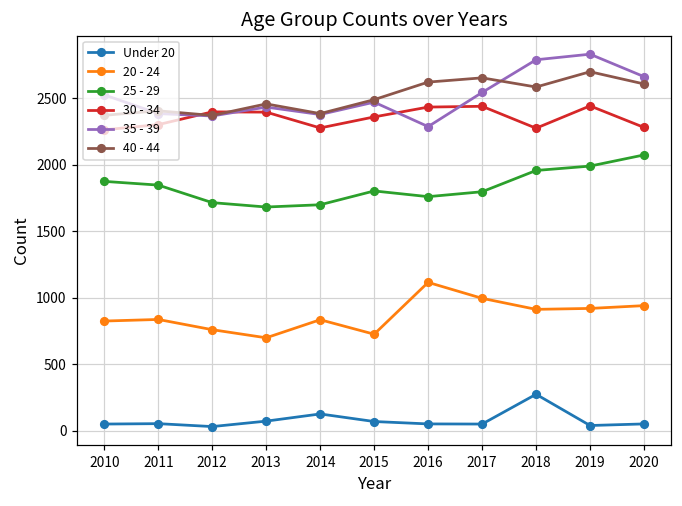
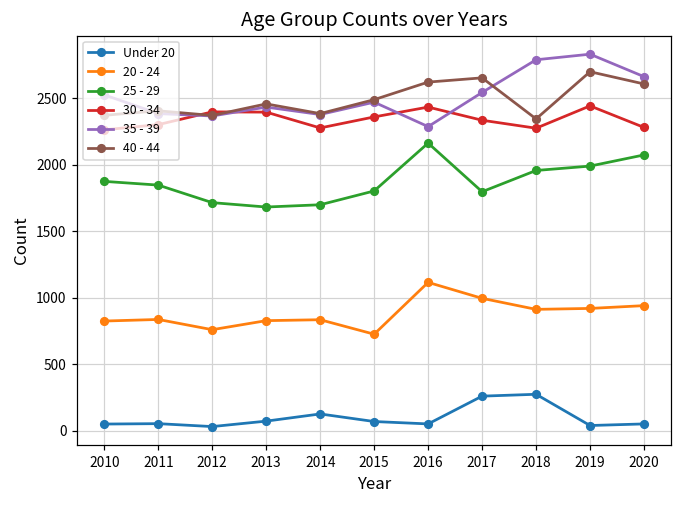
20 - 24, 2013: 700 -> 830
25 - 29, 2016: 1760 -> 2160
Under 20, 2017: 50 -> 260
30 - 34, 2017: 2440 -> 2340
40 - 44, 2018: 2590 -> 2350
